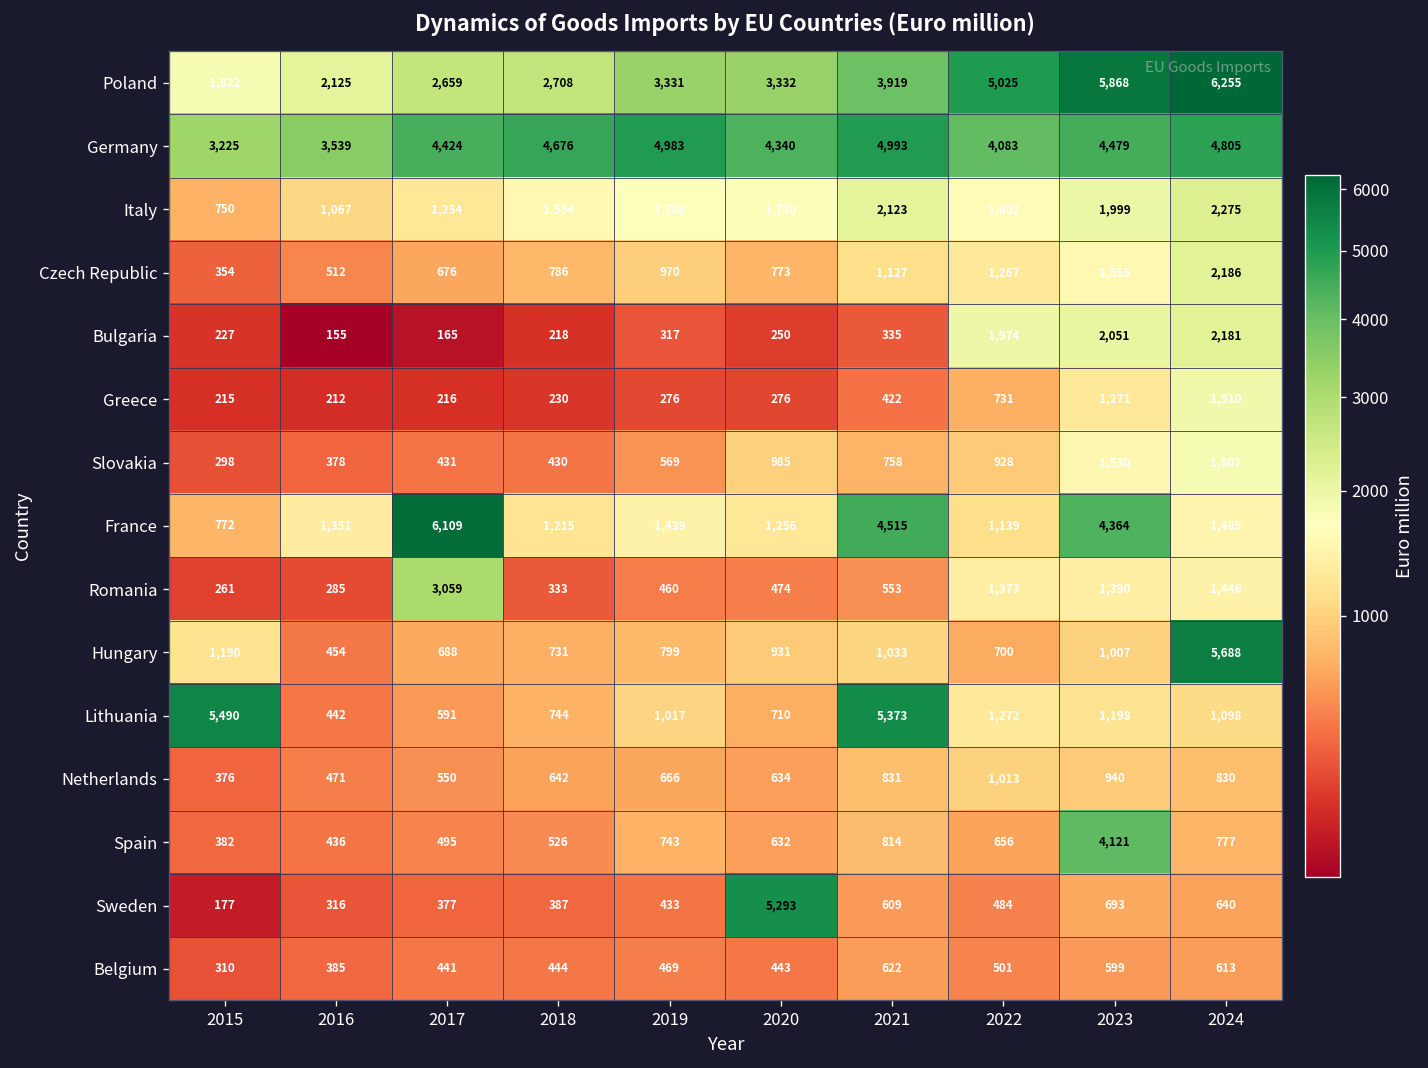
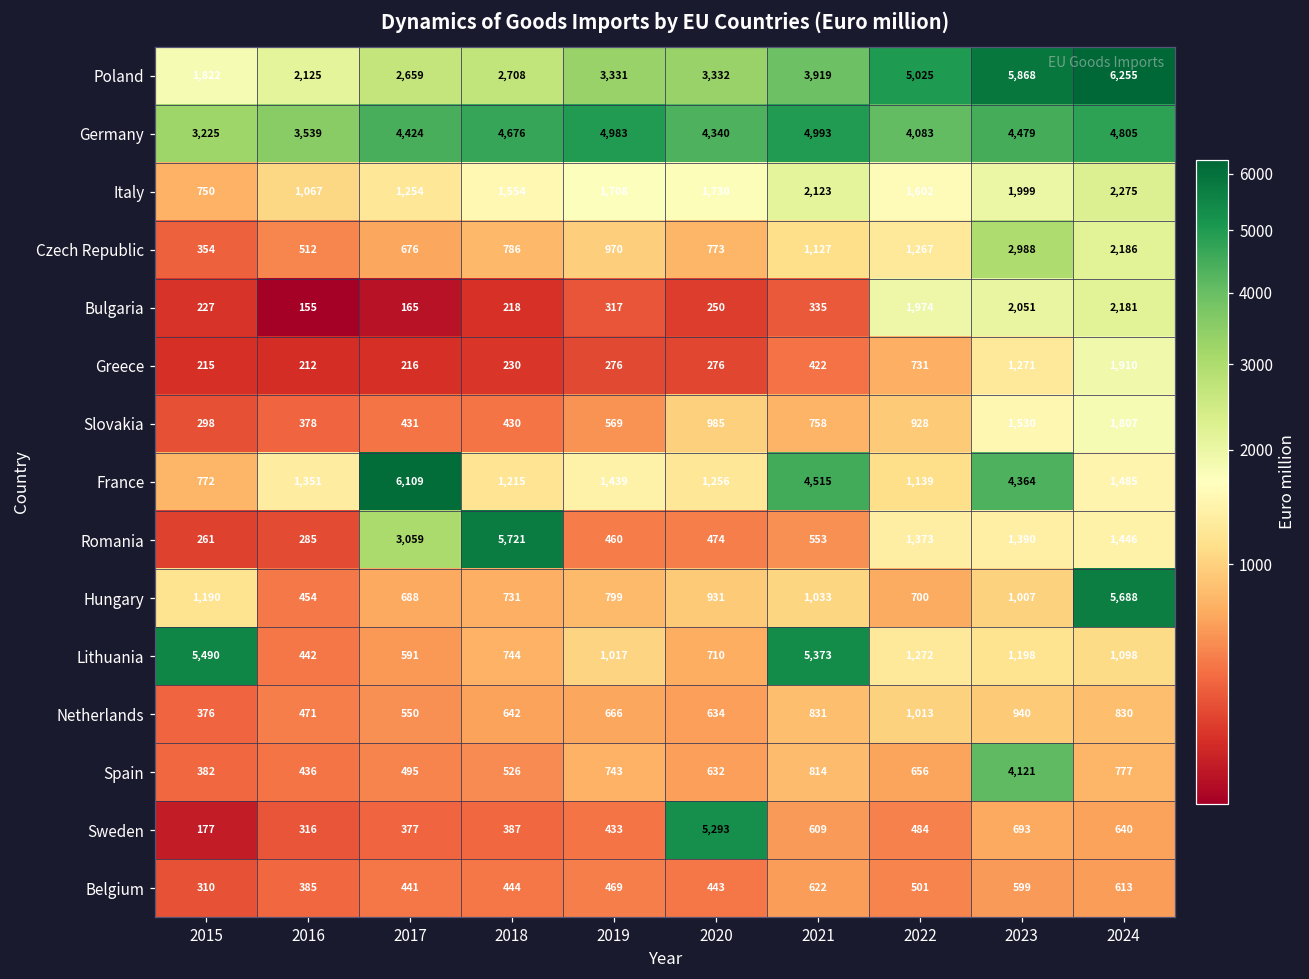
Czech Republic, 2023: 1,555 -> 2,988
Romania, 2018: 333 -> 5,721
